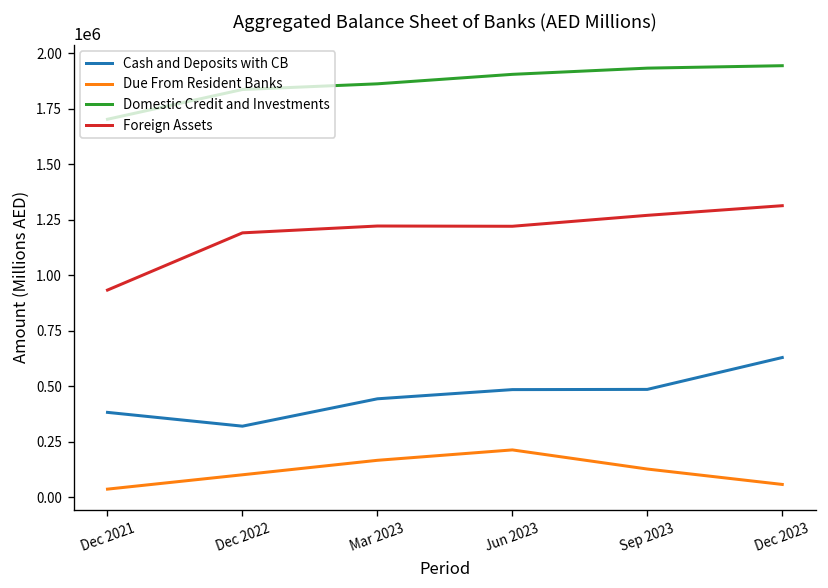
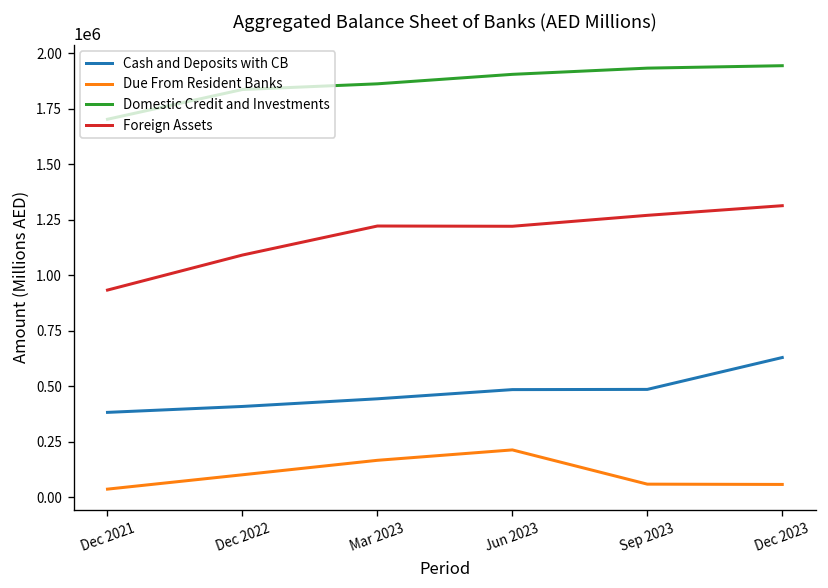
Cash and Deposits with CB, Dec 2022: 320000 -> 410000
Foreign Assets, Dec 2022: 1190000 -> 1090000
Due From Resident Banks, Sep 2023: 130000 -> 60000
